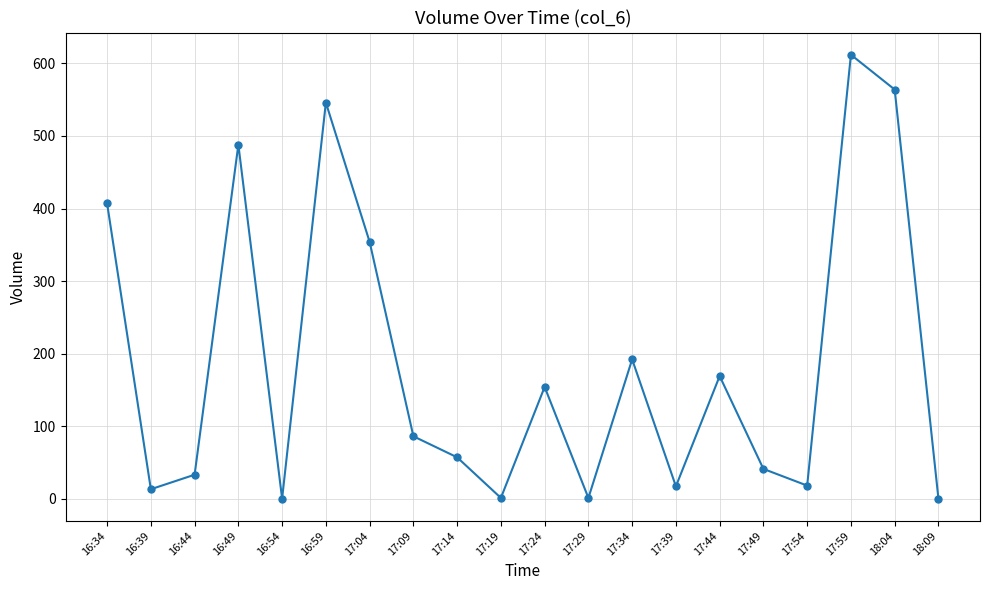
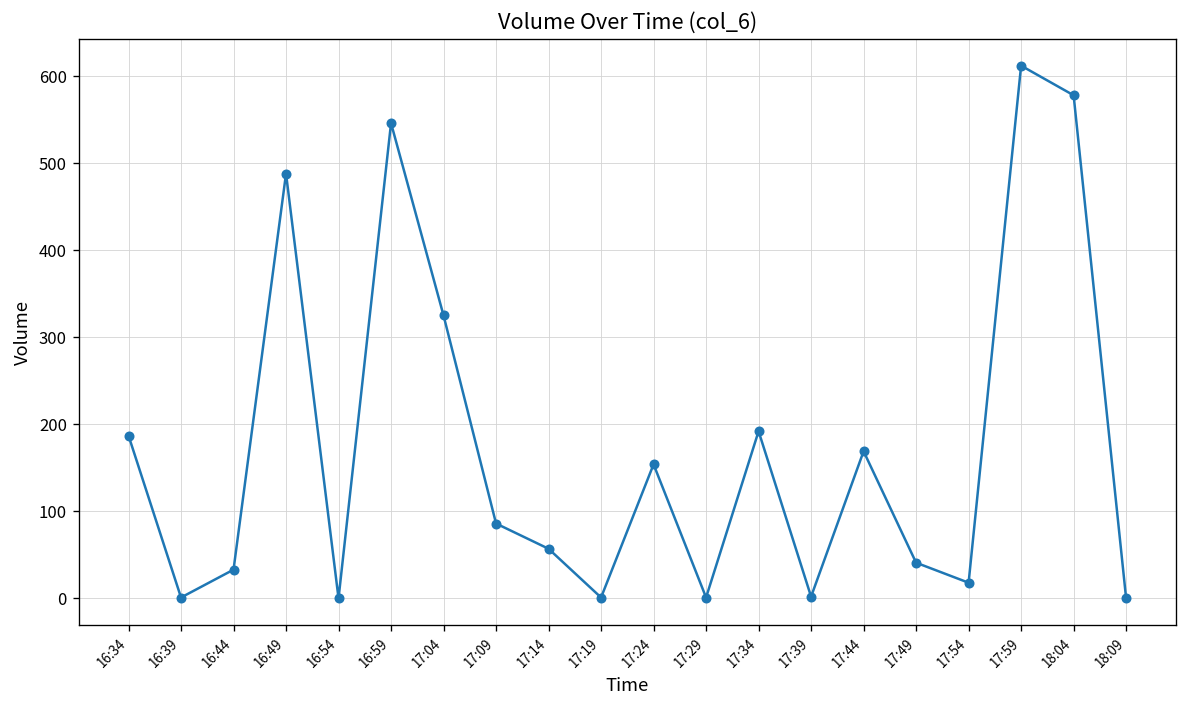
16:34: 410 -> 190
16:39: 10 -> 0
17:04: 350 -> 330
17:39: 20 -> 0
18:04: 560 -> 580
